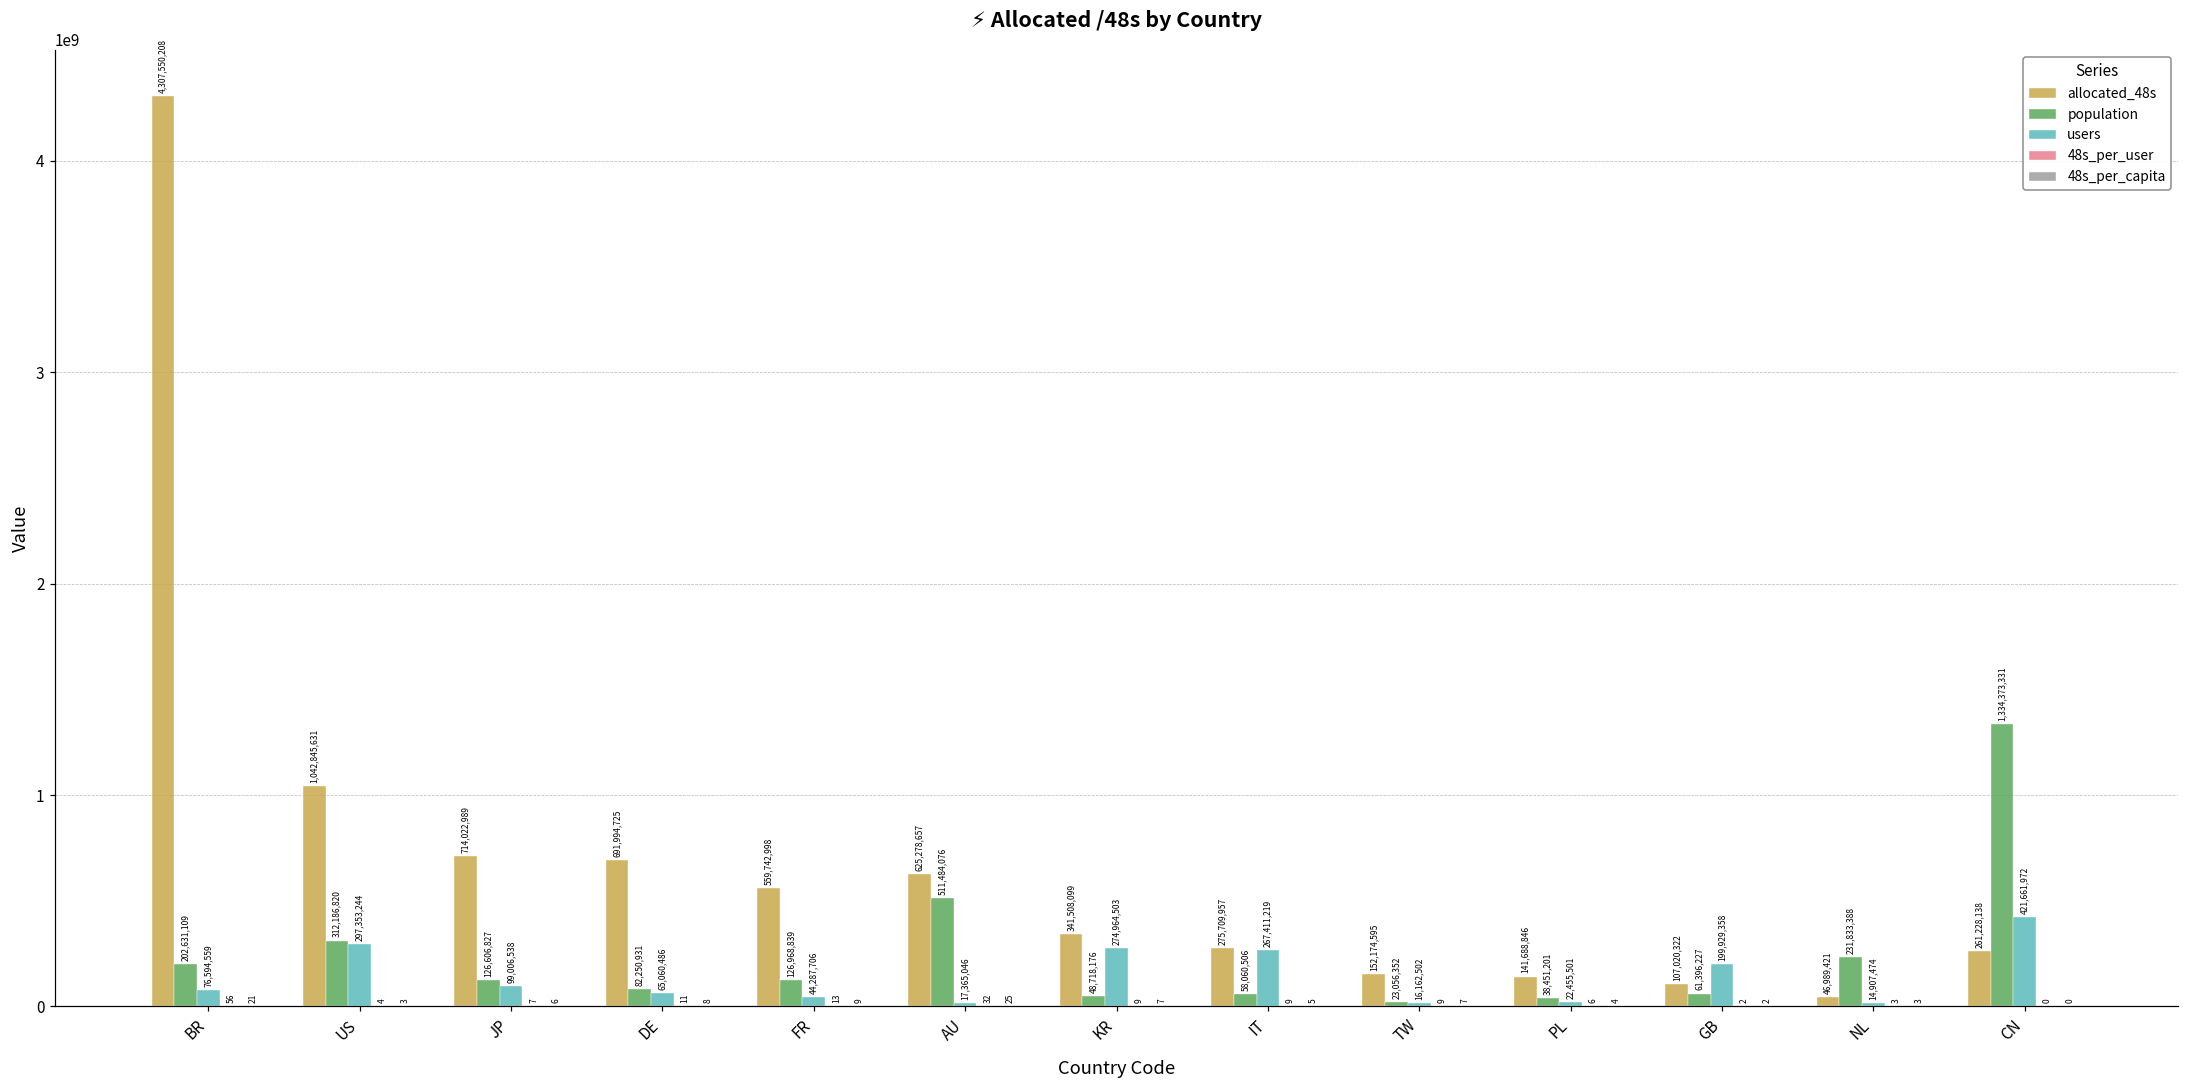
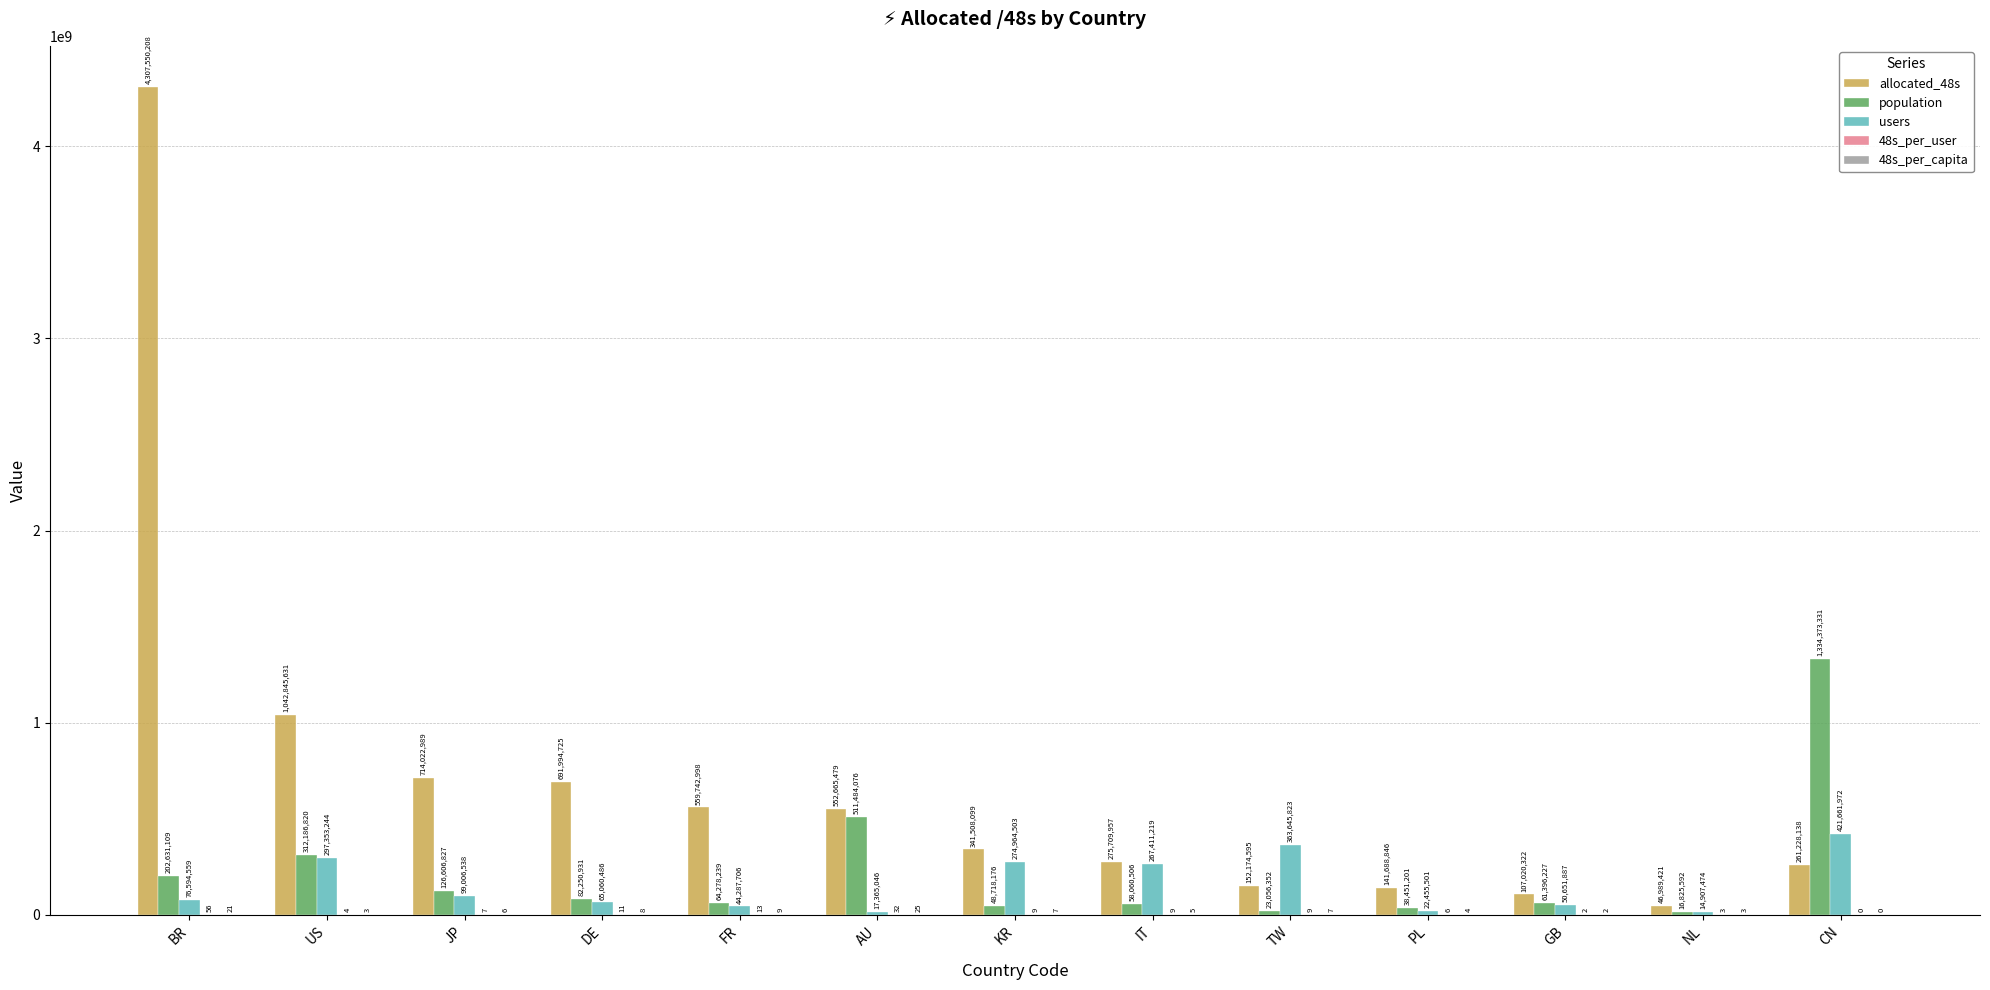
population, FR: 126,968,839 -> 64,278,239
allocated_48s, AU: 625,278,657 -> 552,665,479
users, TW: 16,162,502 -> 363,645,823
users, GB: 199,929,358 -> 50,651,887
population, NL: 231,833,388 -> 16,825,592
